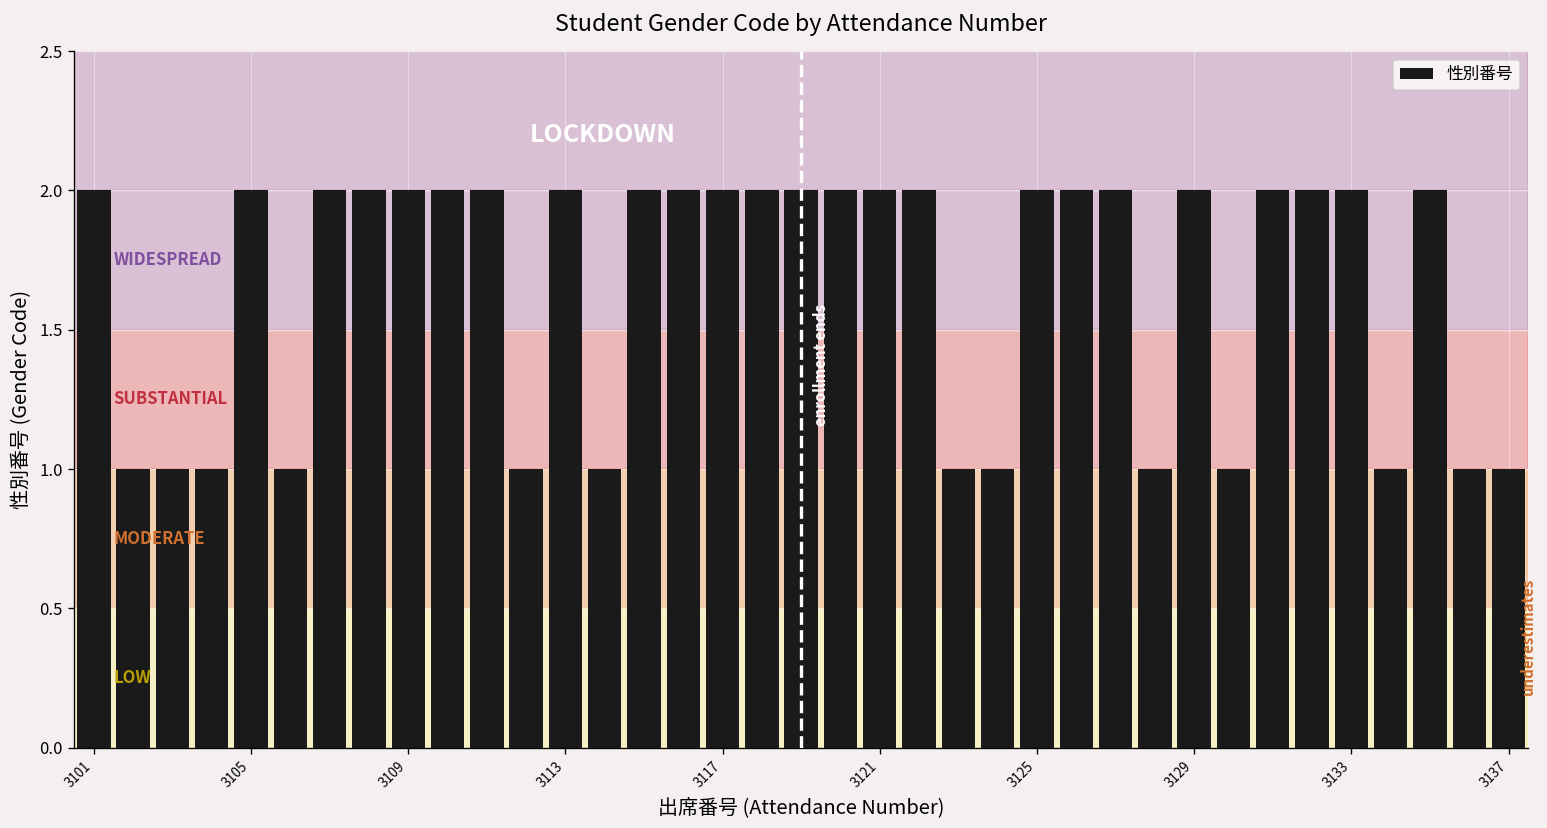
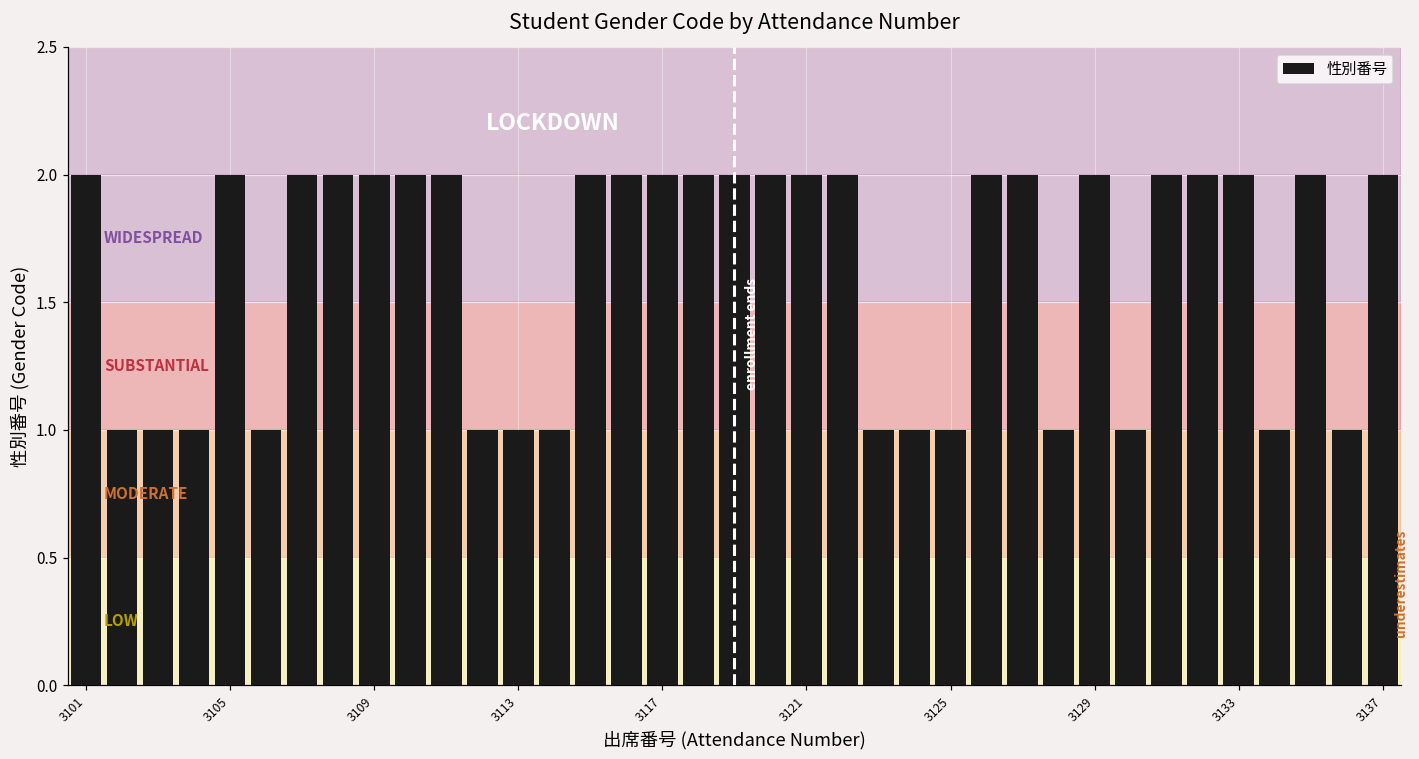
3113: 2 -> 1
3125: 2 -> 1
3137: 1 -> 2
